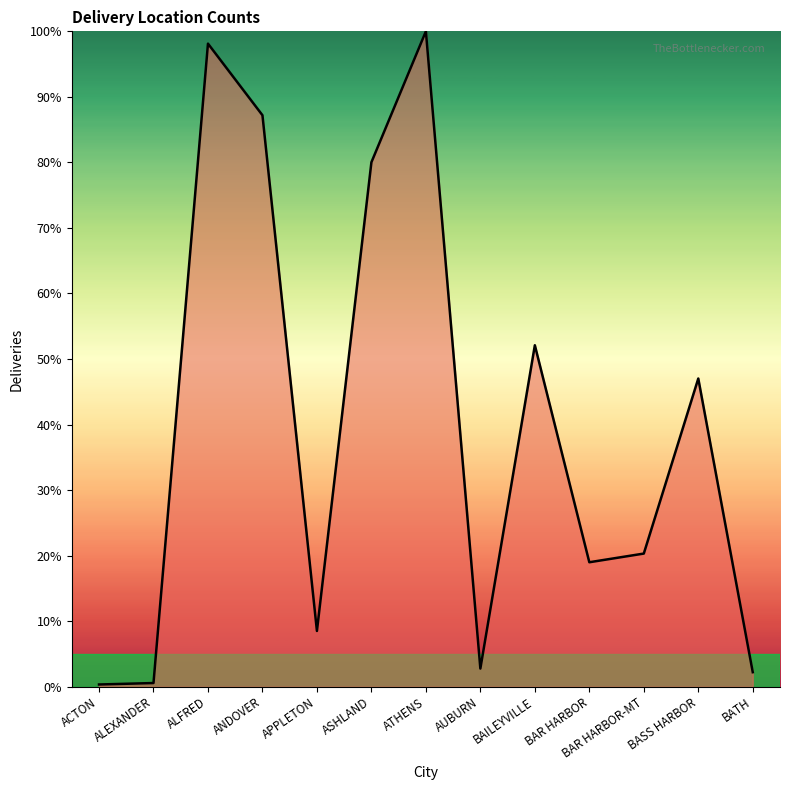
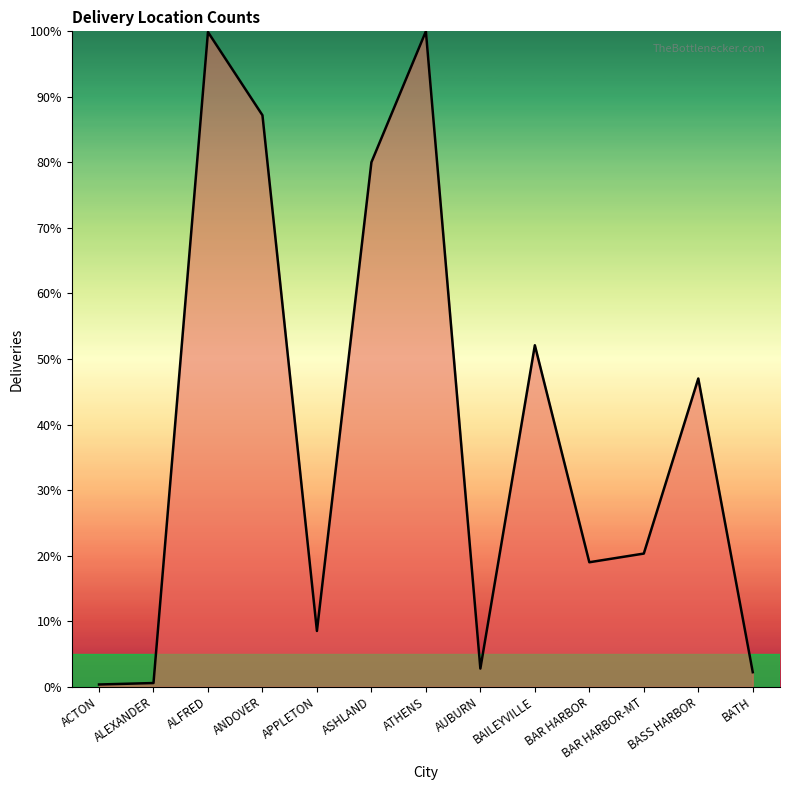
ALFRED: 98% -> 100%
